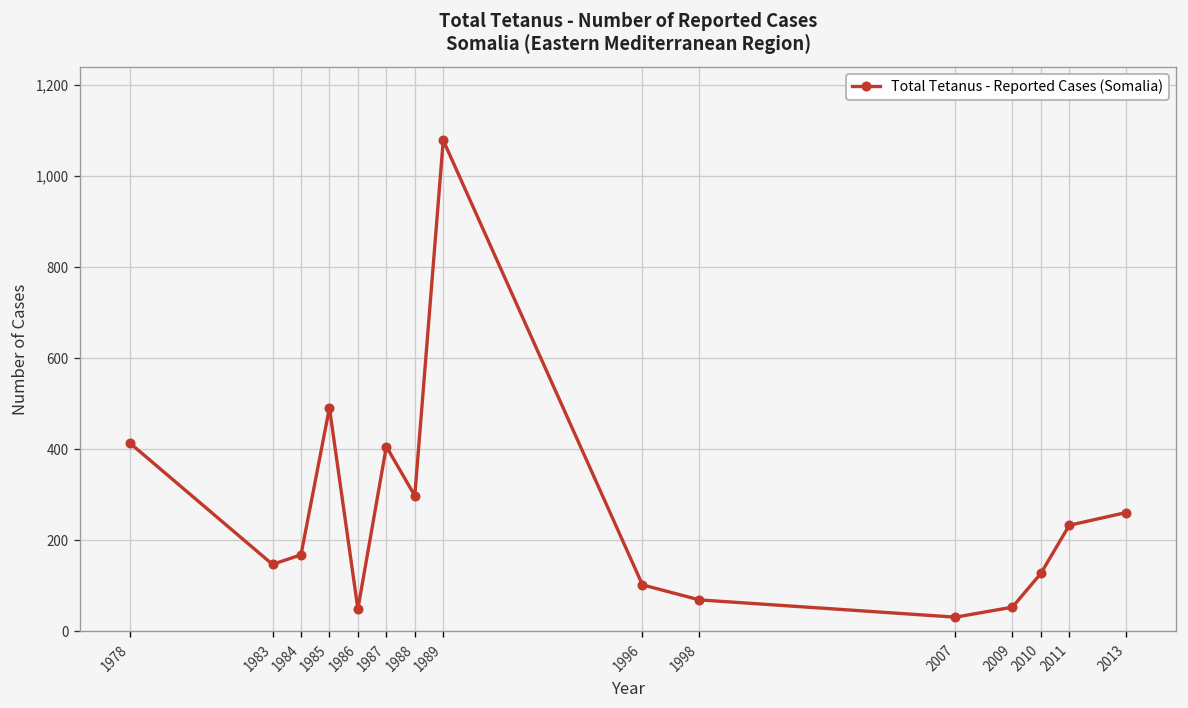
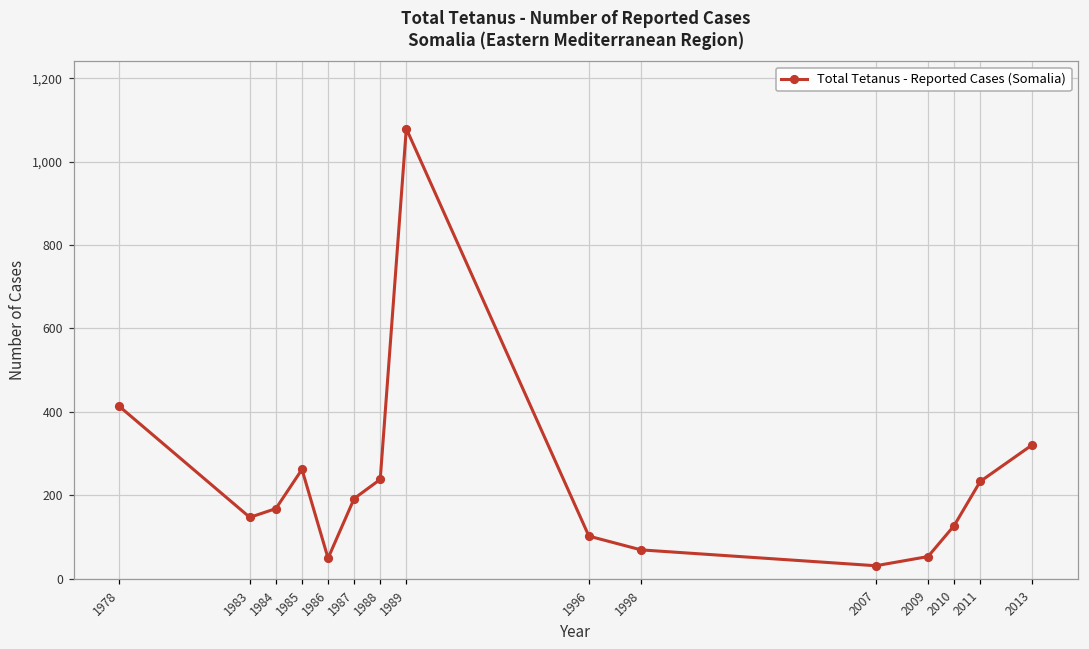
1985: 490 -> 260
1987: 410 -> 190
1988: 300 -> 240
2013: 260 -> 320
